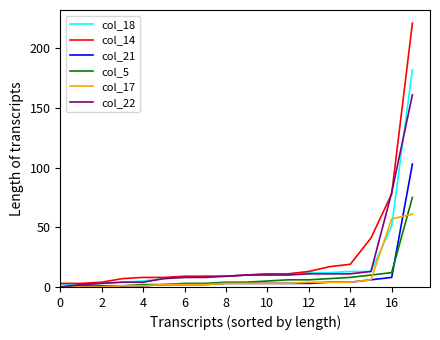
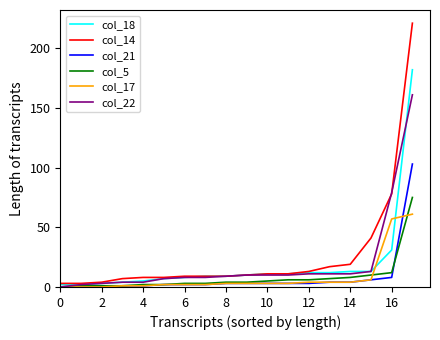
col_18, 16: 51 -> 31
